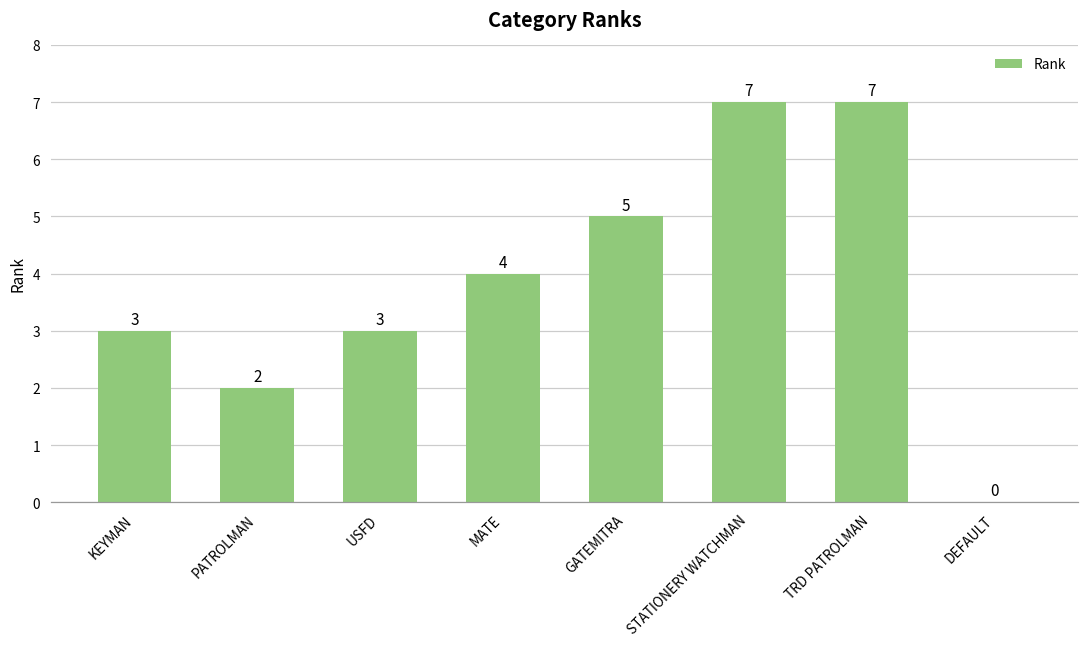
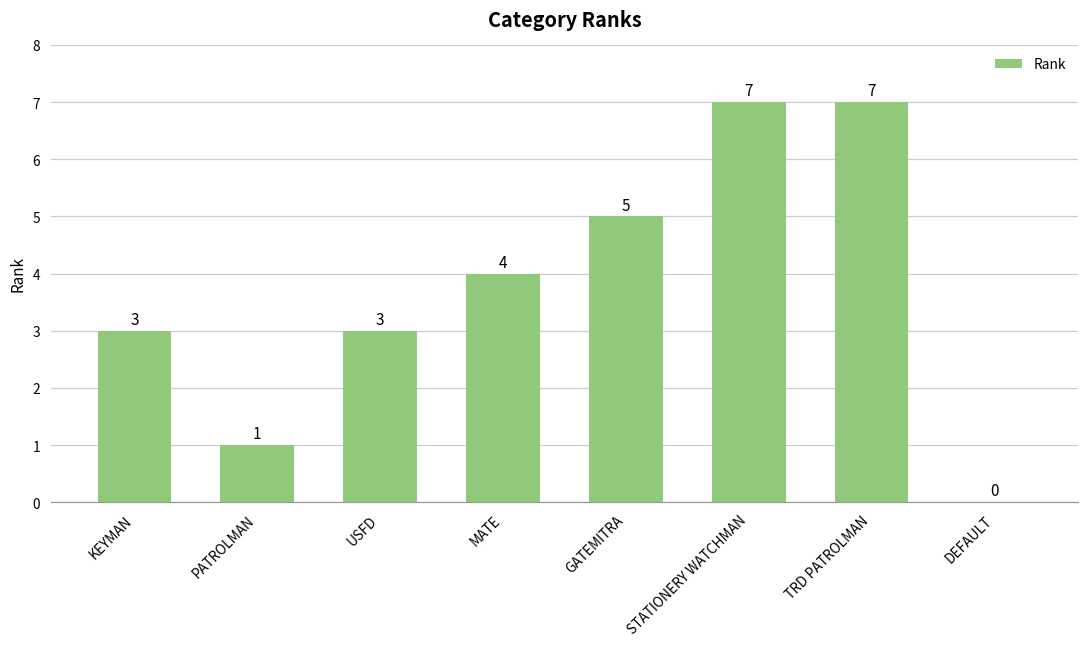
PATROLMAN: 2 -> 1
